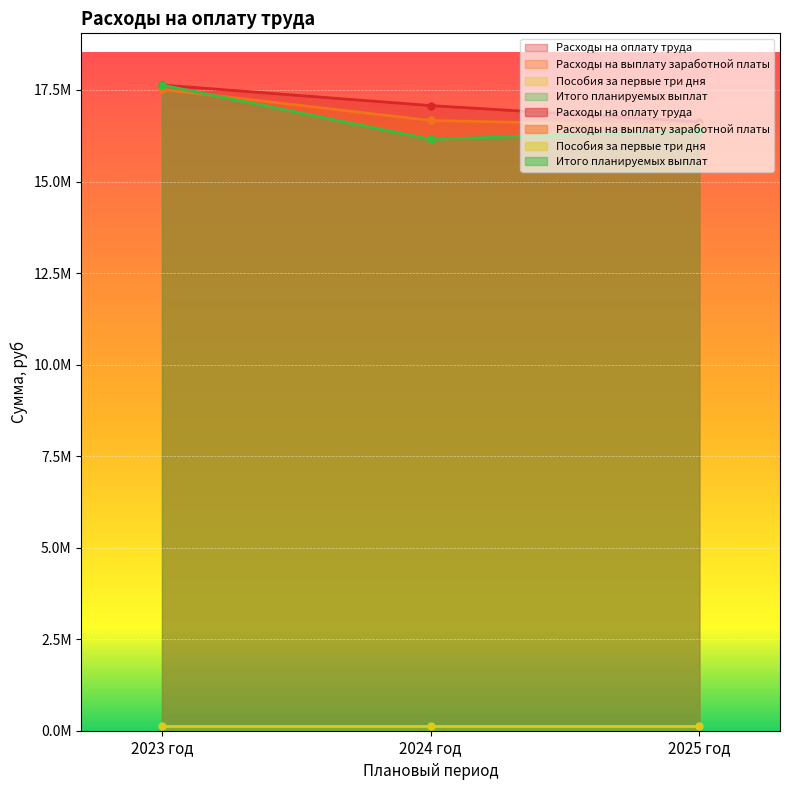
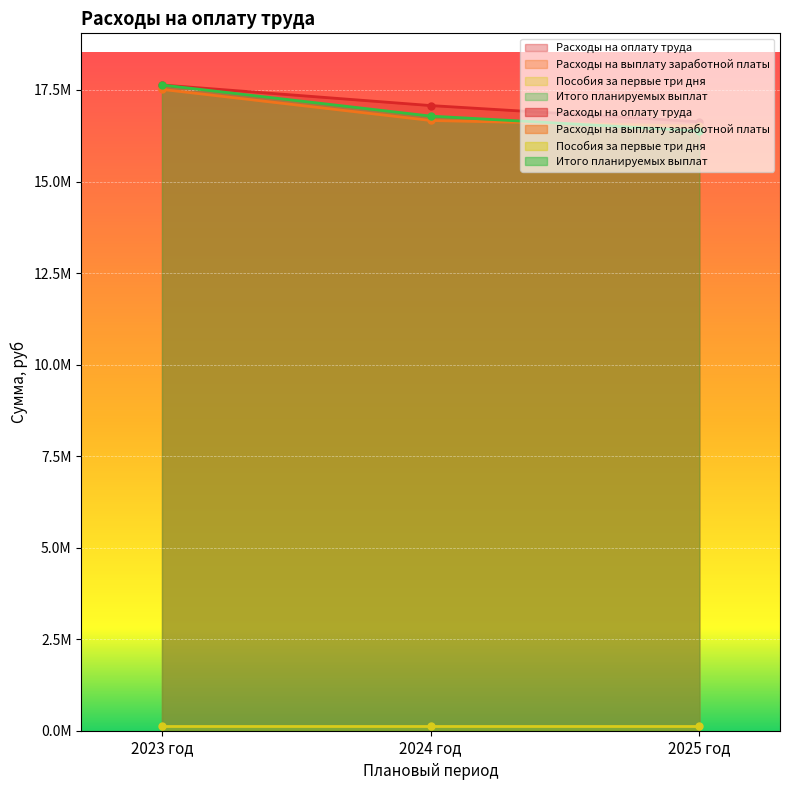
Итого планируемых выплат, 2024 год: 16200000 -> 16800000
